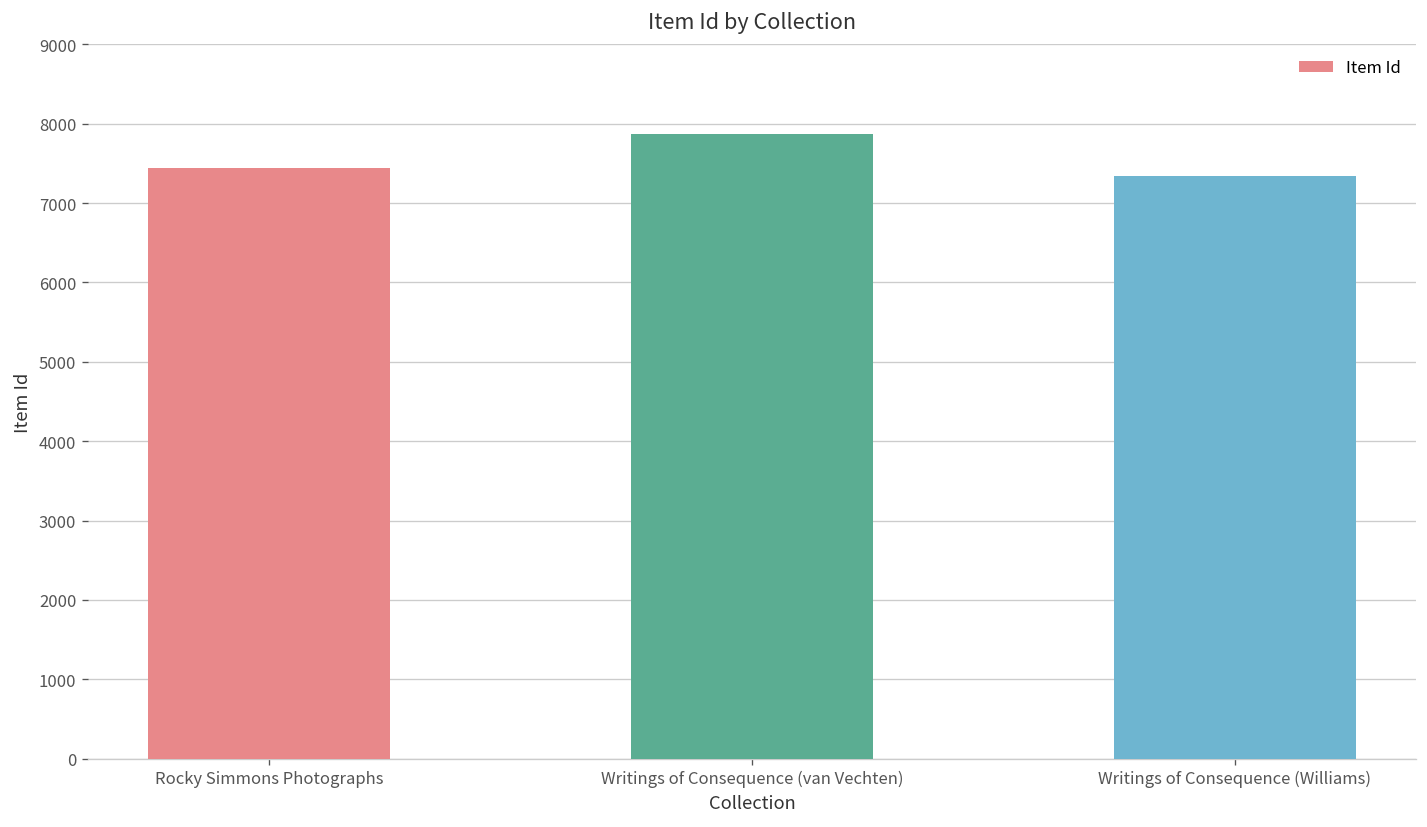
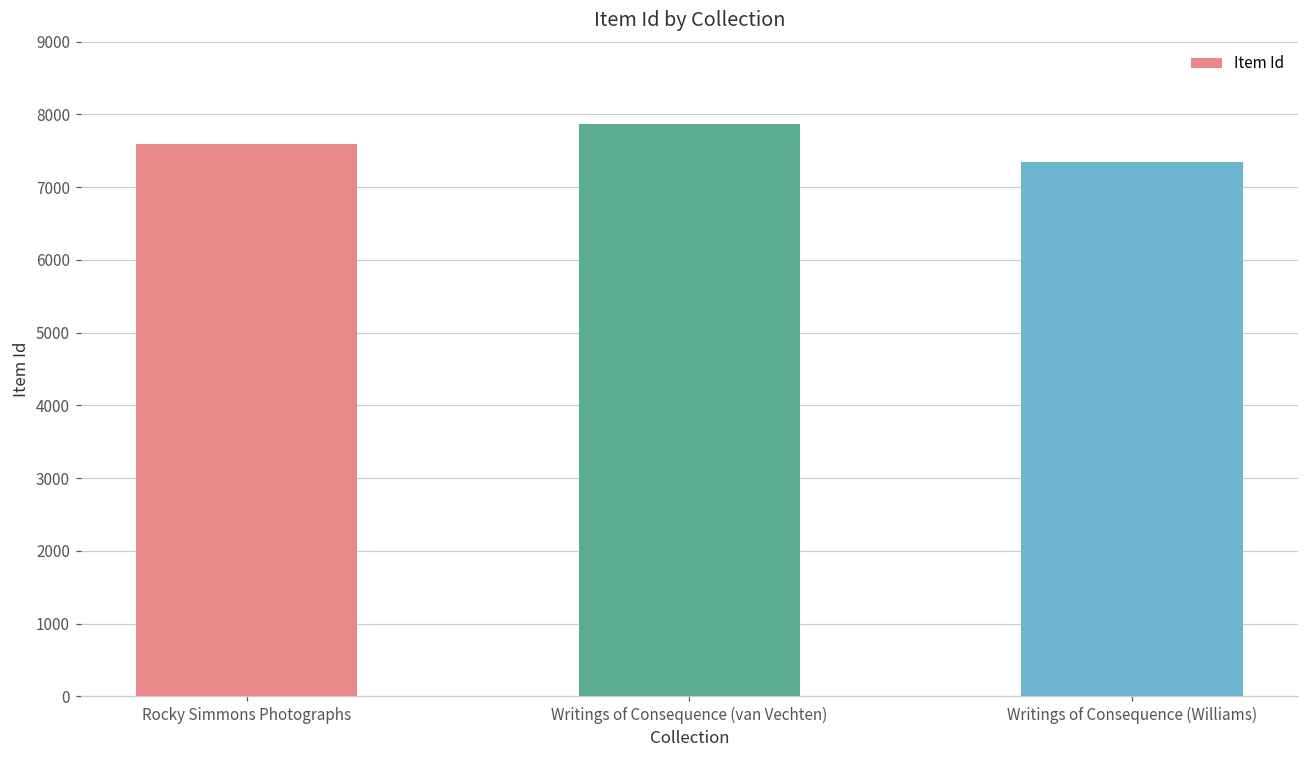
Rocky Simmons Photographs: 7400 -> 7600
